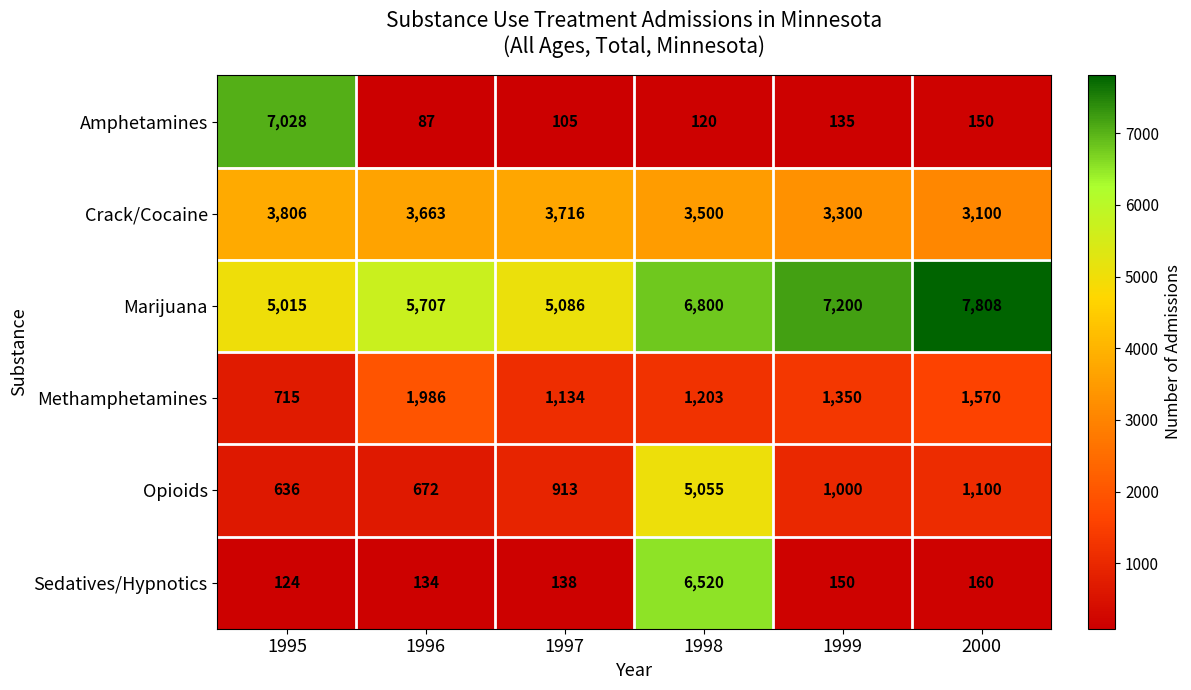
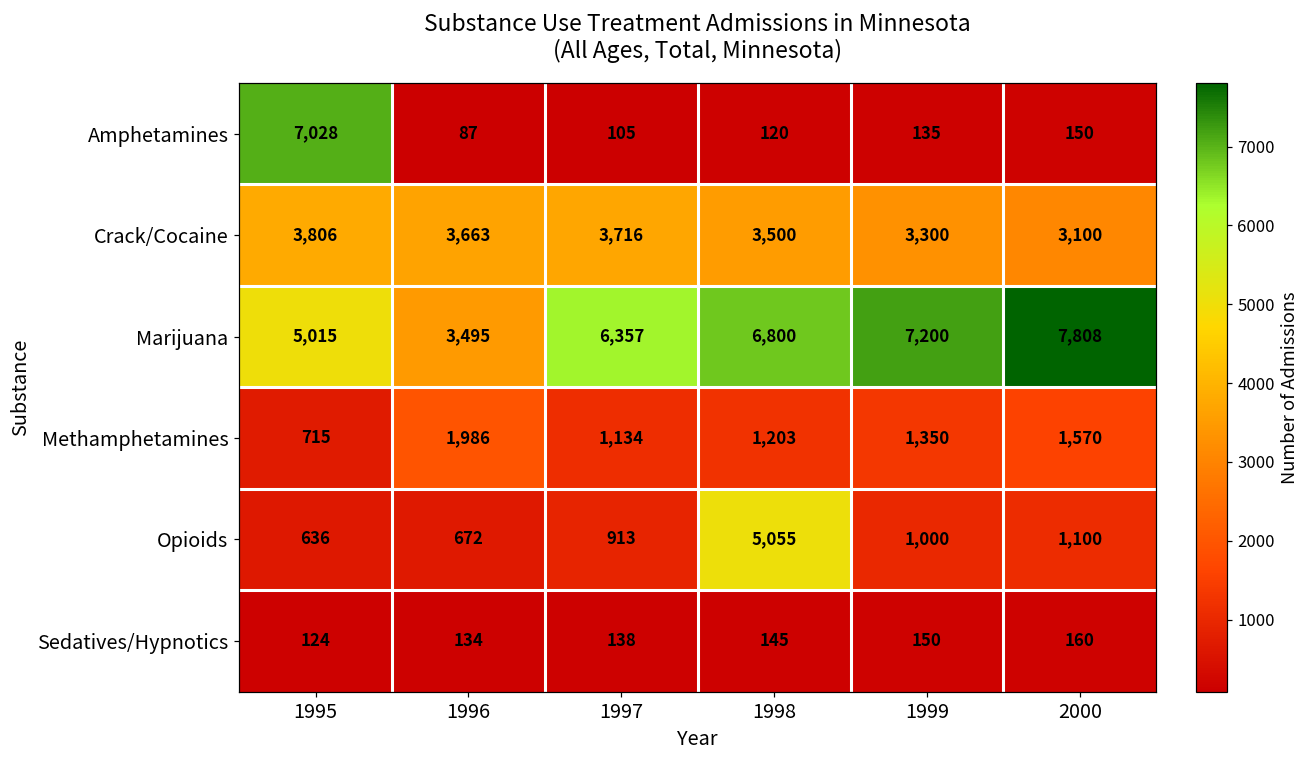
Marijuana, 1996: 5,707 -> 3,495
Marijuana, 1997: 5,086 -> 6,357
Sedatives/Hypnotics, 1998: 6,520 -> 145
